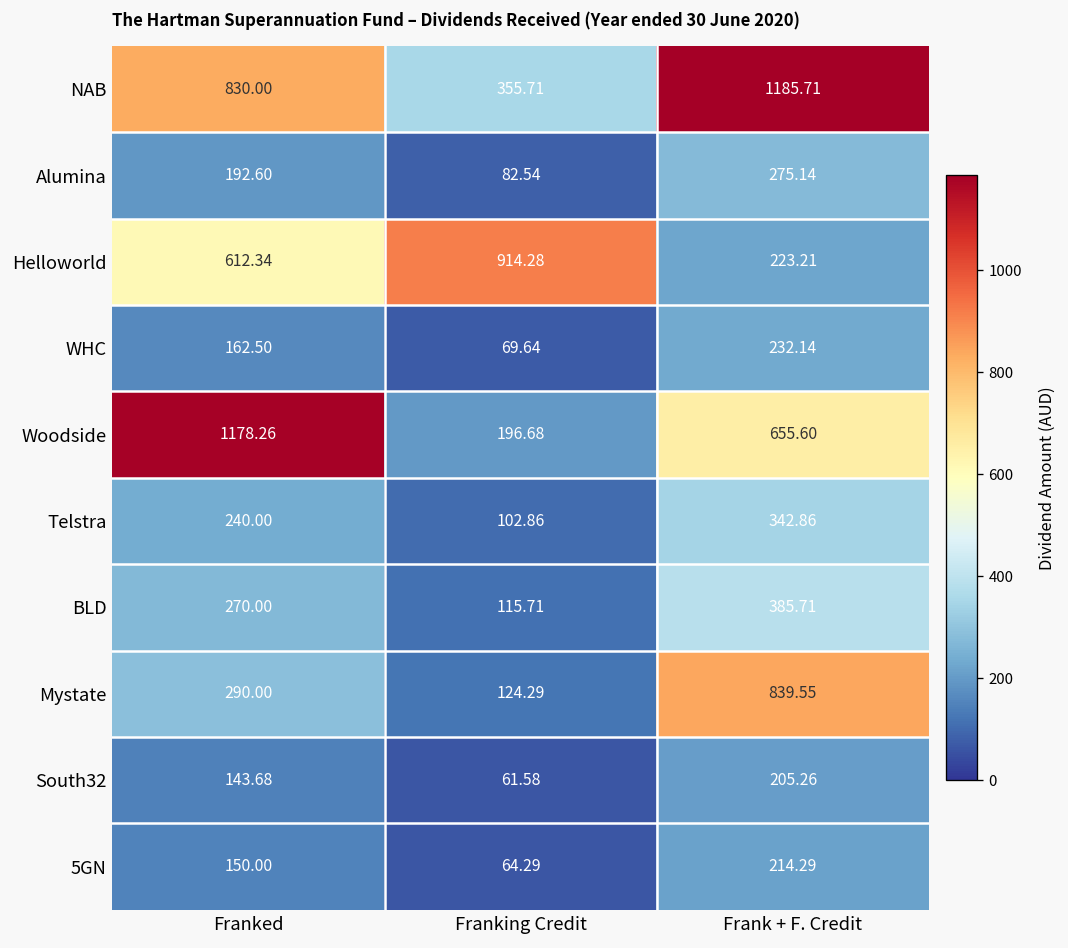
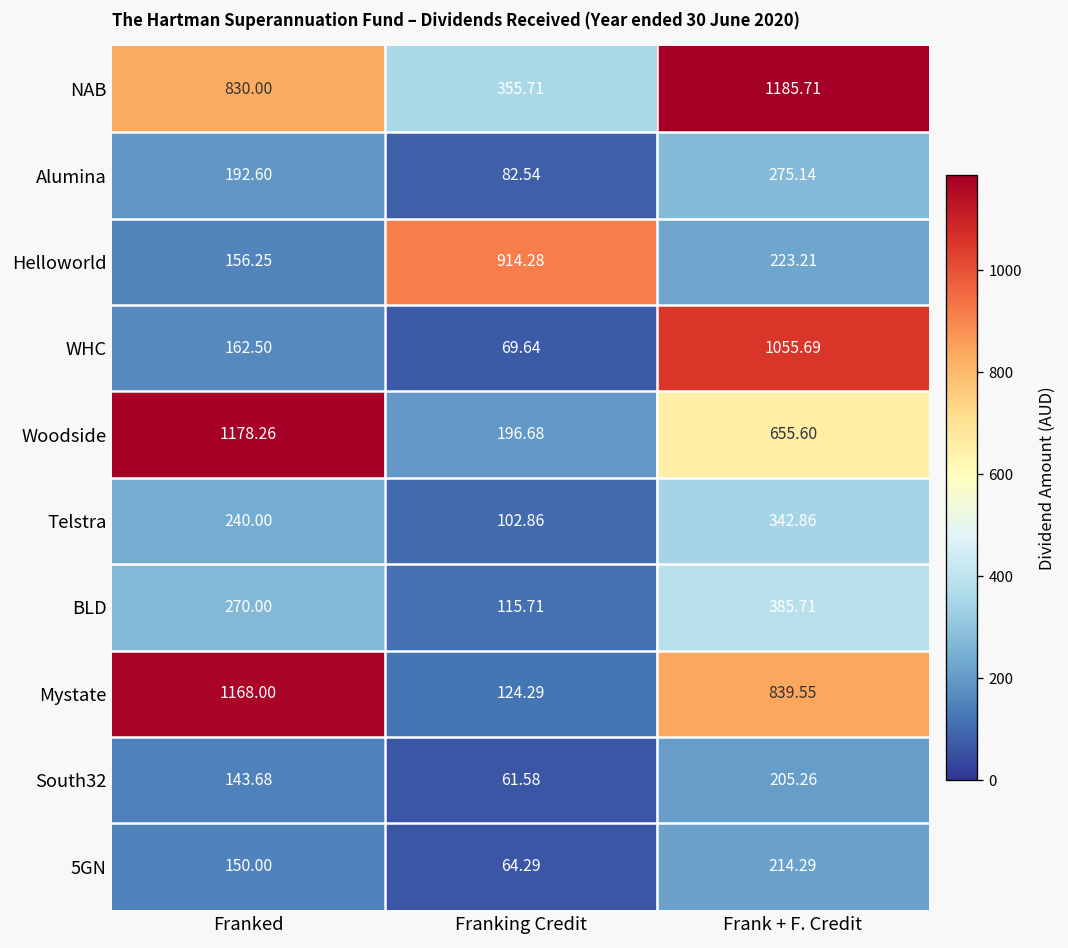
Helloworld, Franked: 612.34 -> 156.25
WHC, Frank + F. Credit: 232.14 -> 1055.69
Mystate, Franked: 290.00 -> 1168.00
